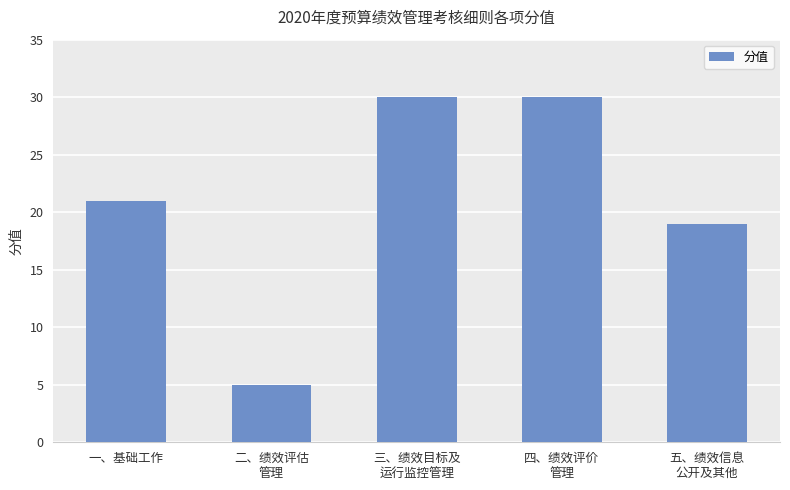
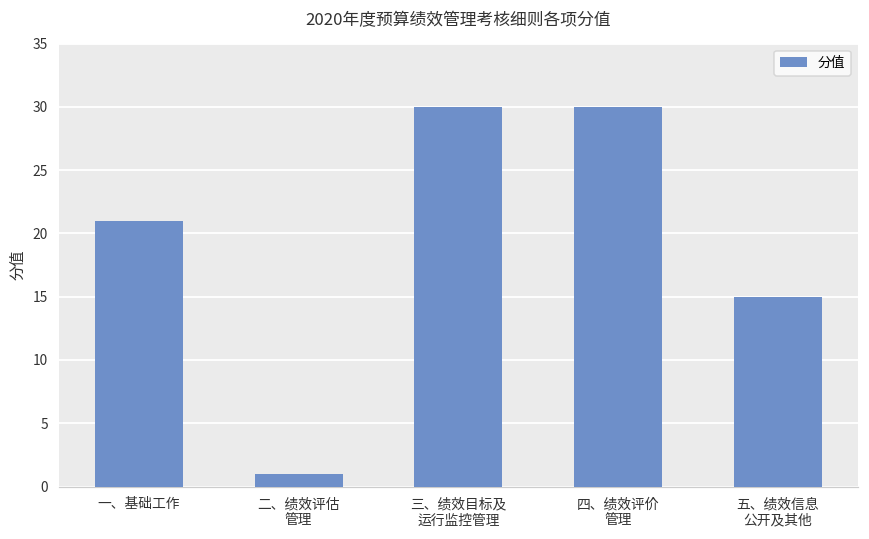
二、绩效评估 管理: 5 -> 1
五、绩效信息 公开及其他: 19 -> 15
